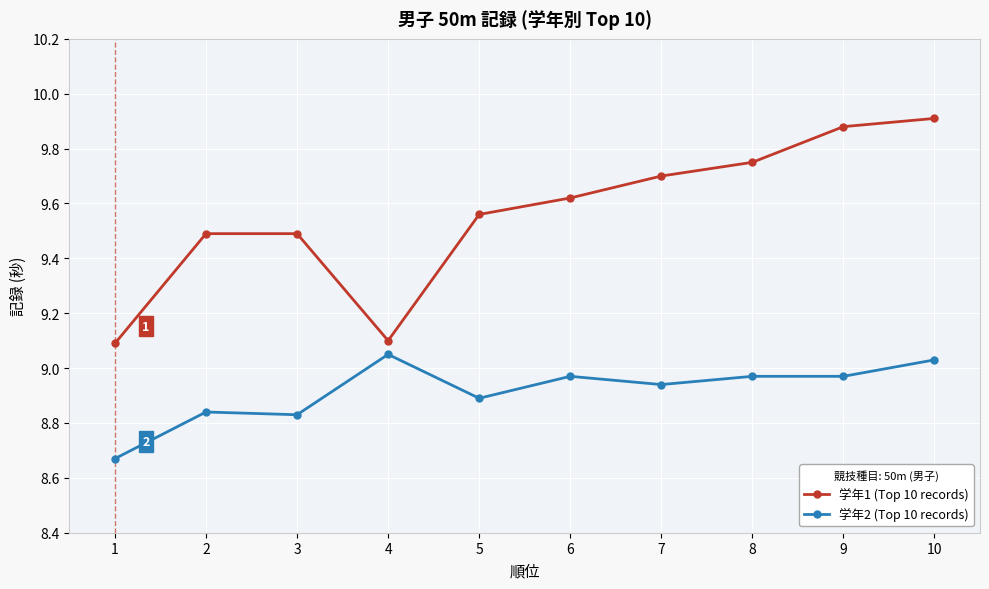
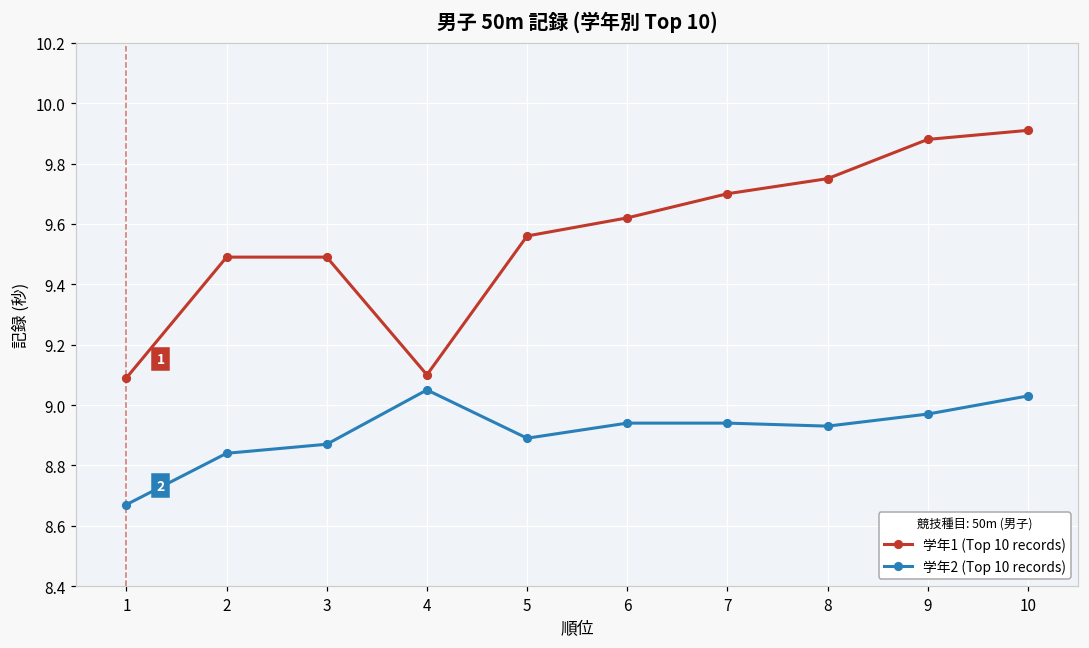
学年2 (Top 10 records), 3: 8.83 -> 8.87
学年2 (Top 10 records), 6: 8.97 -> 8.94
学年2 (Top 10 records), 8: 8.97 -> 8.93
